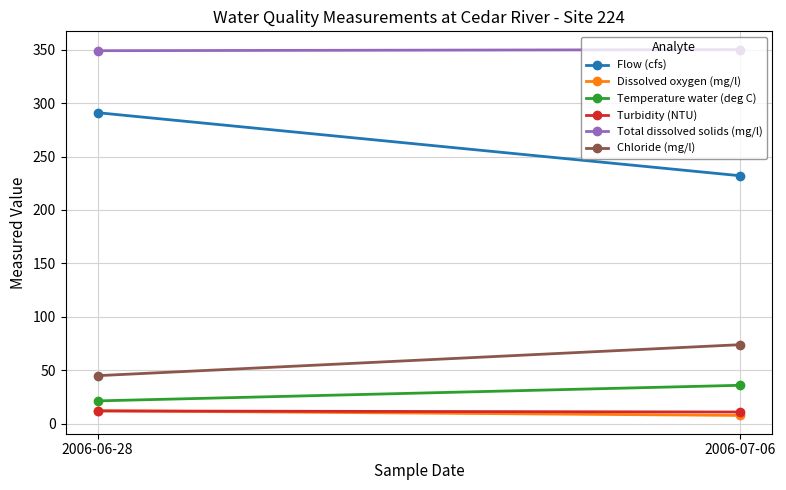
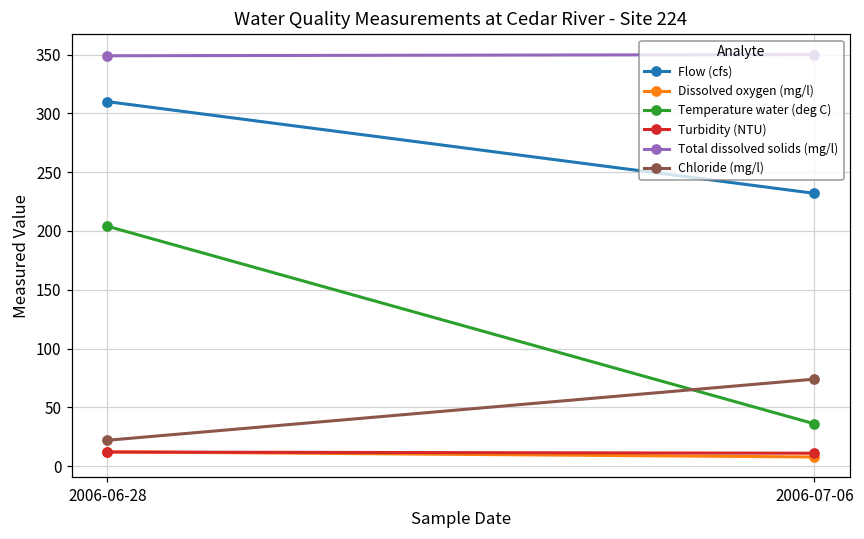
Flow (cfs), 2006-06-28: 291 -> 310
Temperature water (deg C), 2006-06-28: 21 -> 204
Chloride (mg/l), 2006-06-28: 45 -> 22
